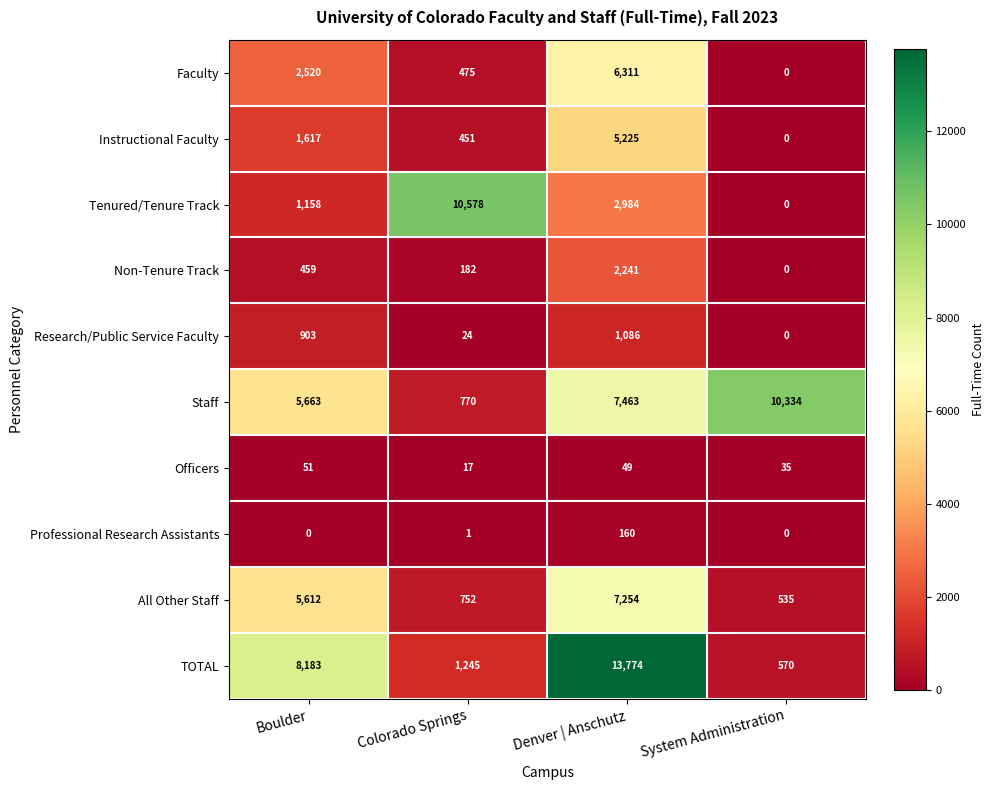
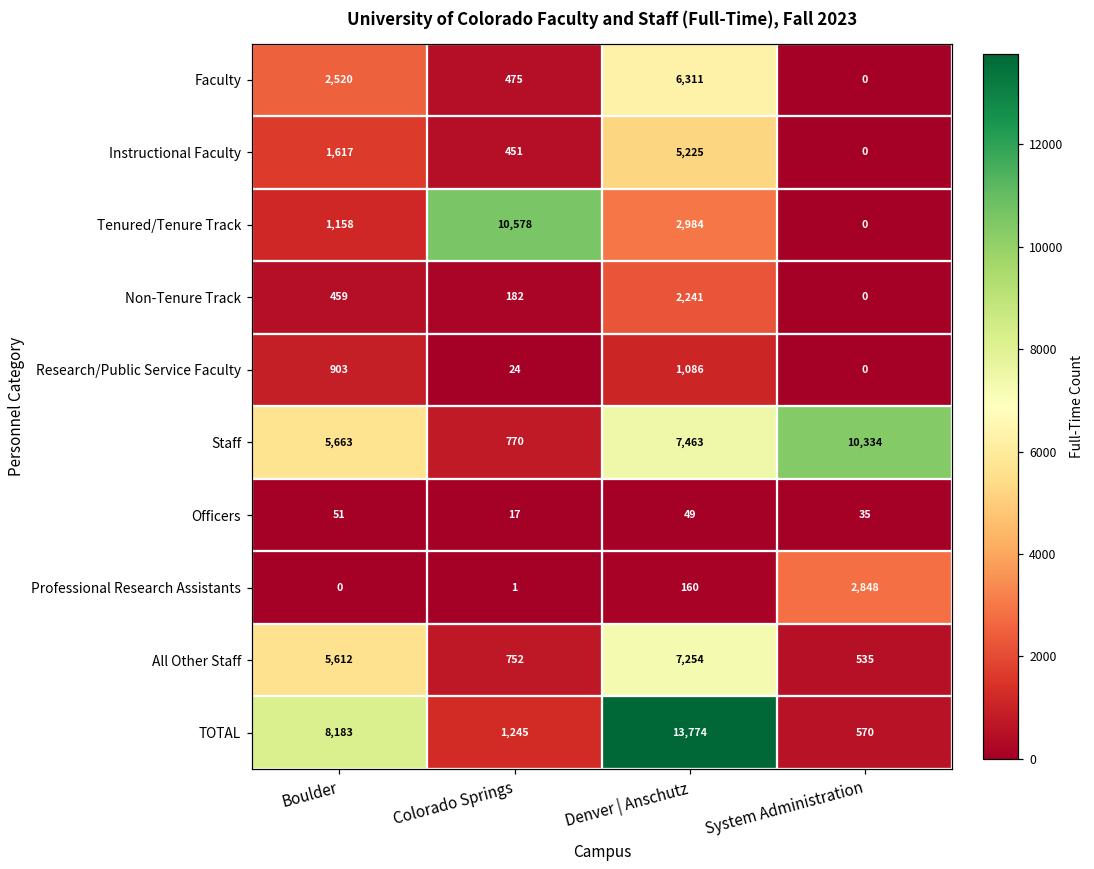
Professional Research Assistants, System Administration: 0 -> 2,848
